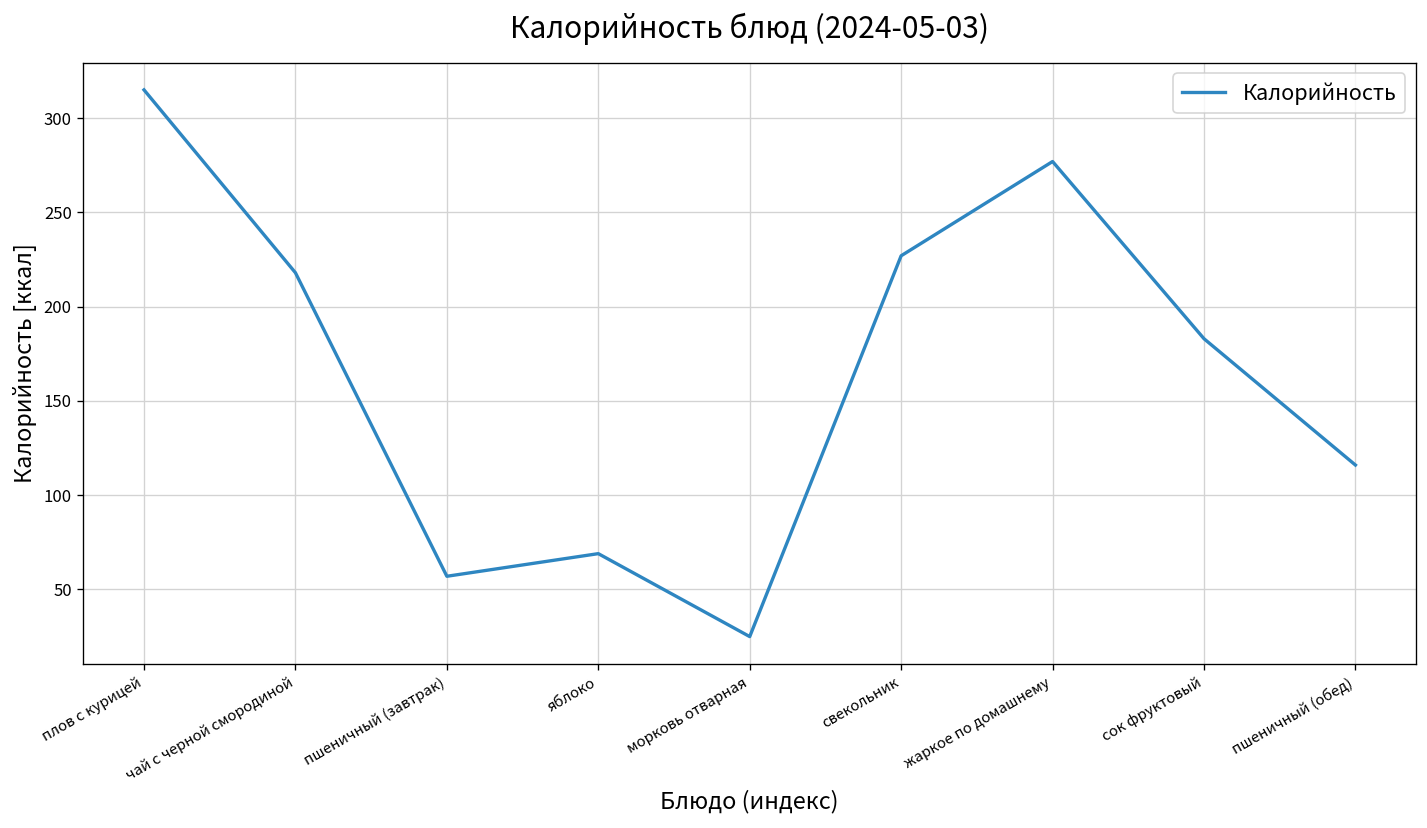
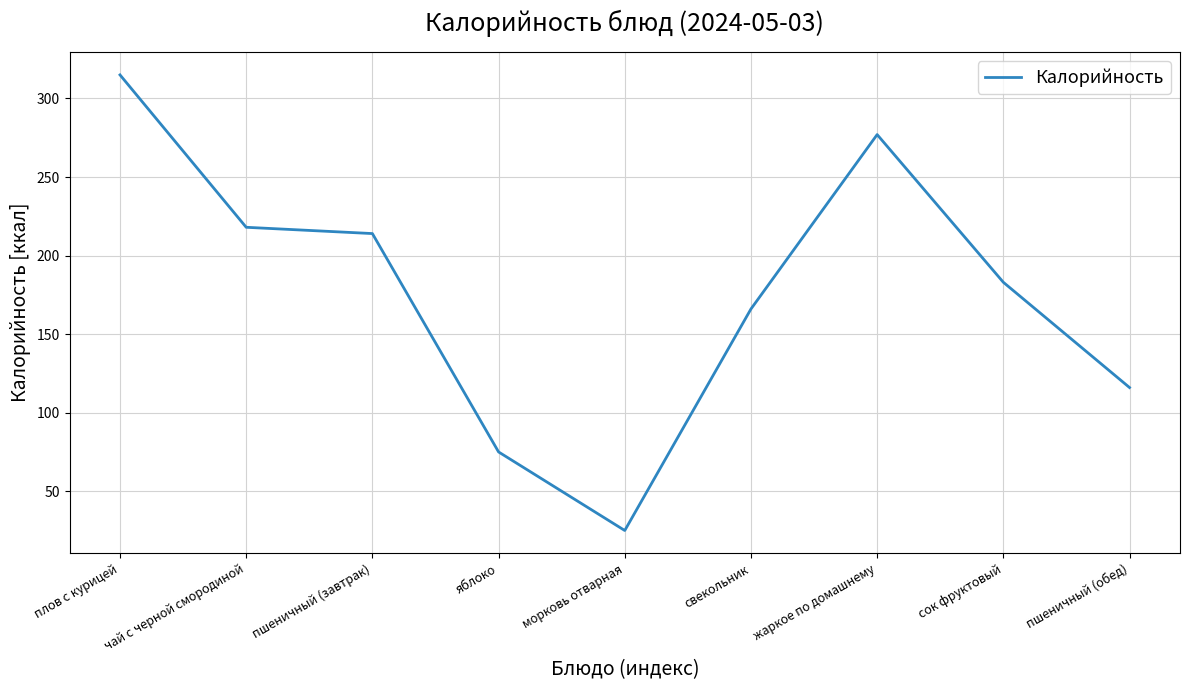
пшеничный (завтрак): 57 -> 214
яблоко: 69 -> 75
свекольник: 227 -> 166
